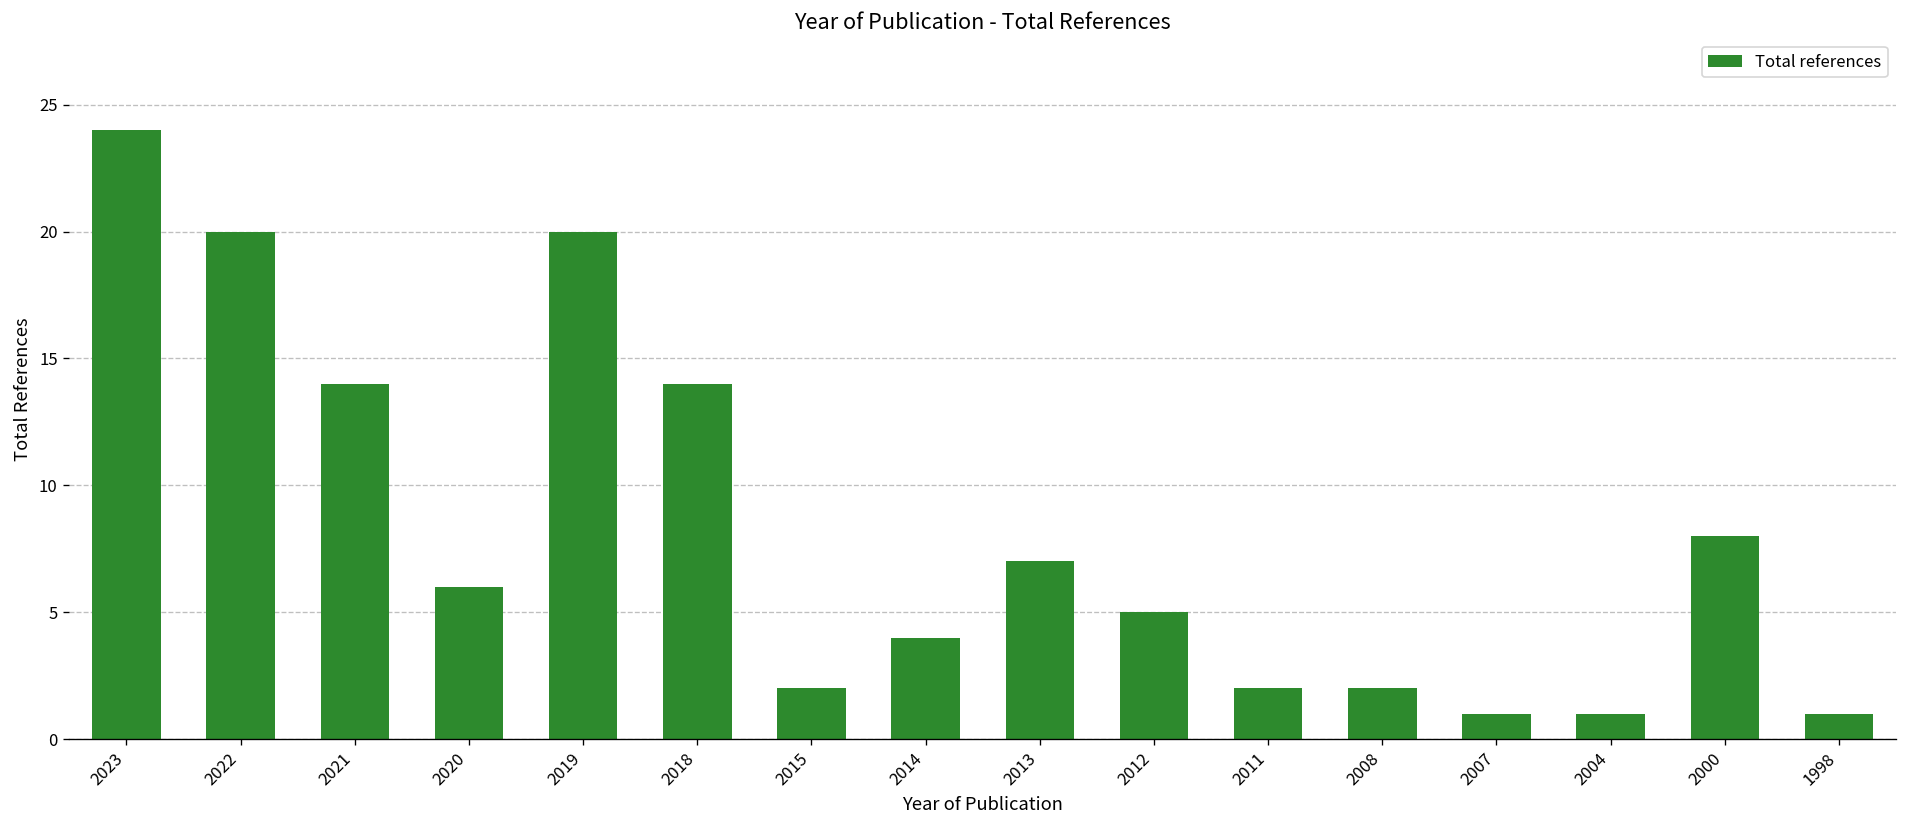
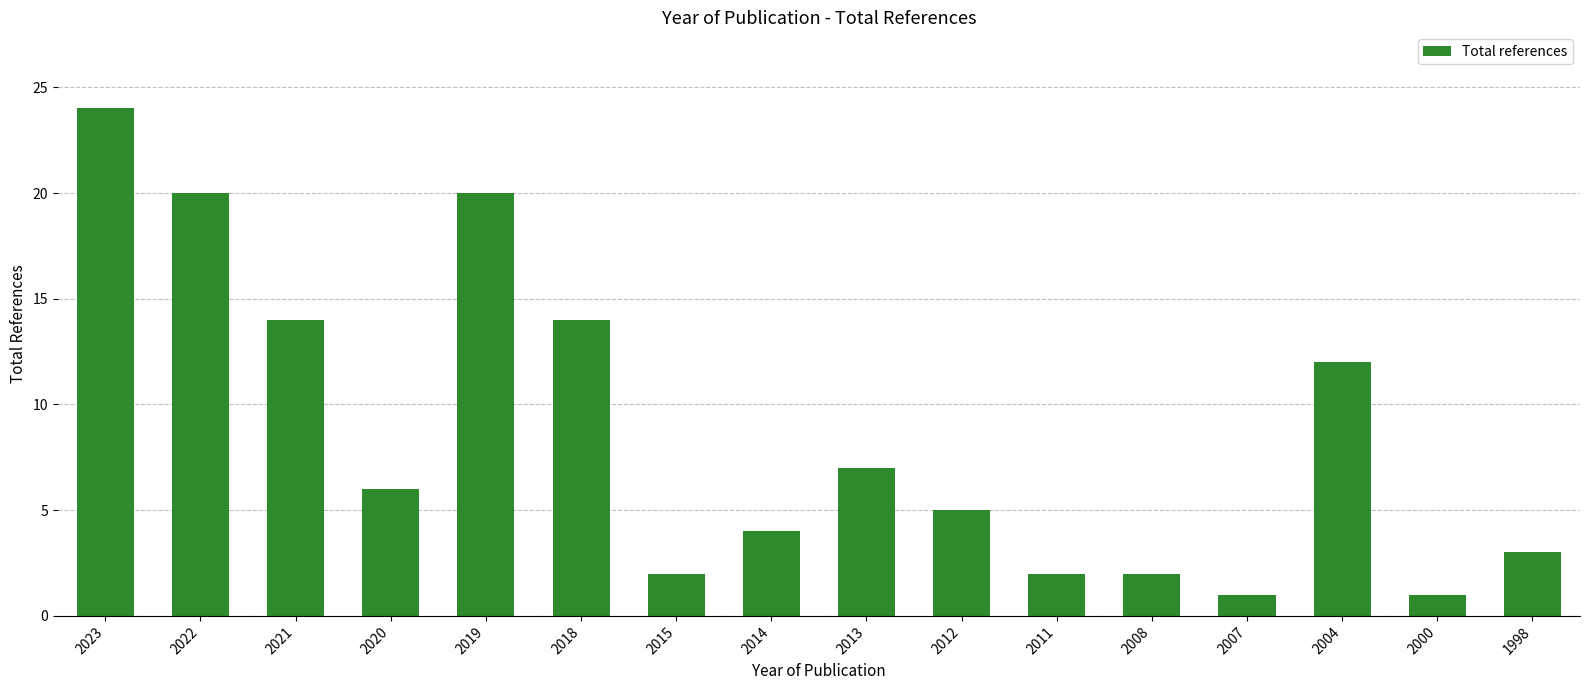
2004: 1 -> 12
2000: 8 -> 1
1998: 1 -> 3
